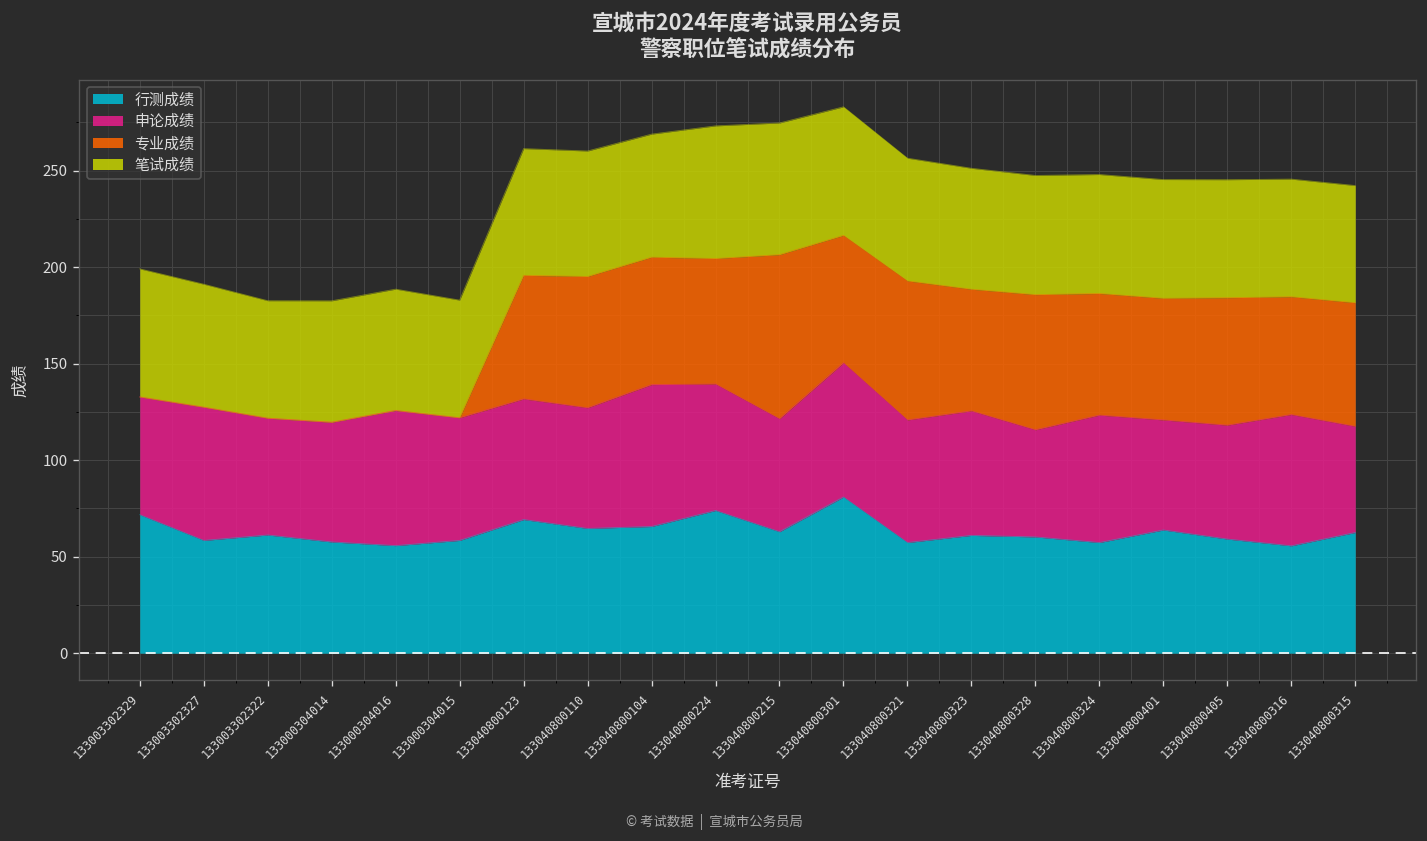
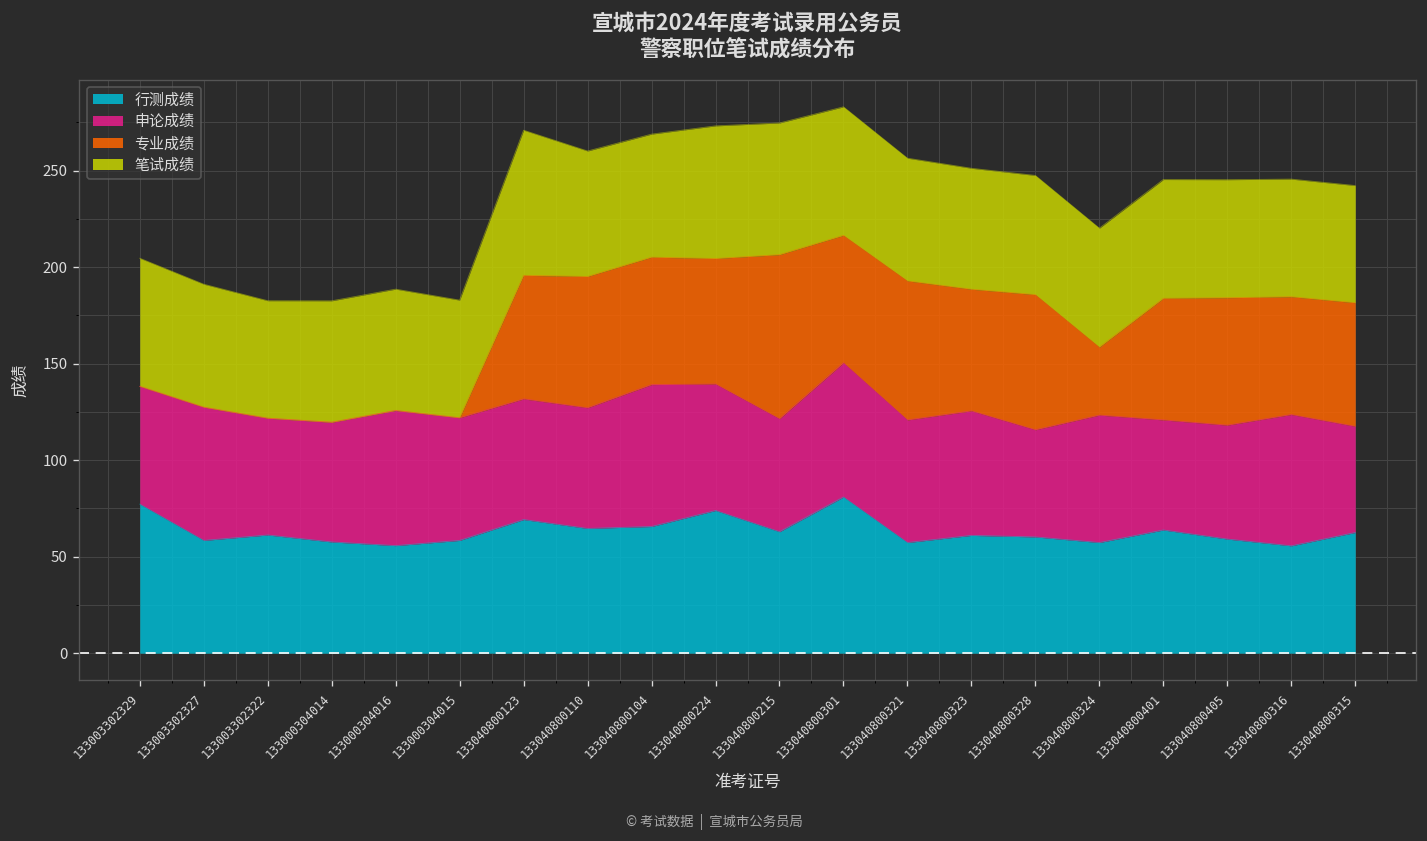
行测成绩, 133003302329: 72 -> 77
笔试成绩, 133040800123: 66 -> 75
专业成绩, 133040800324: 63 -> 35
